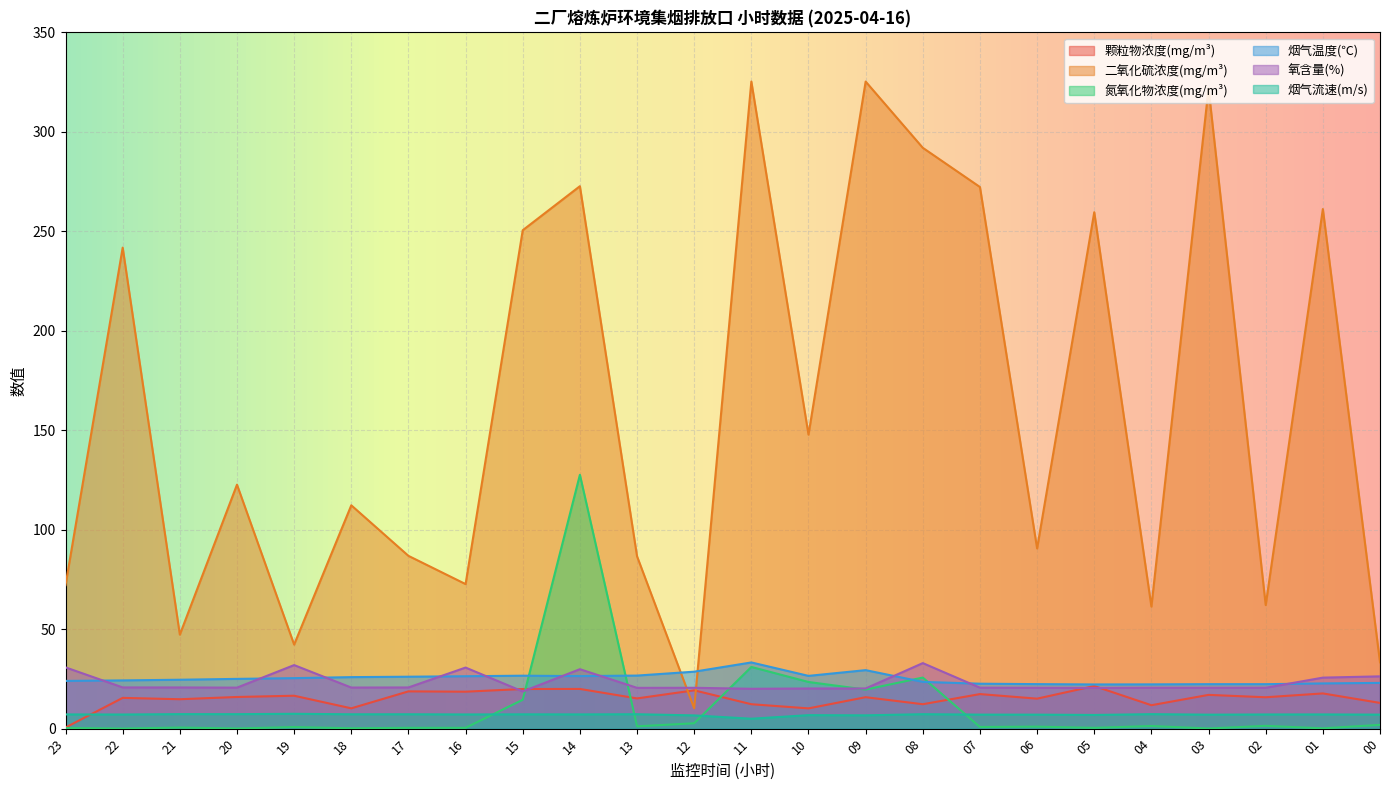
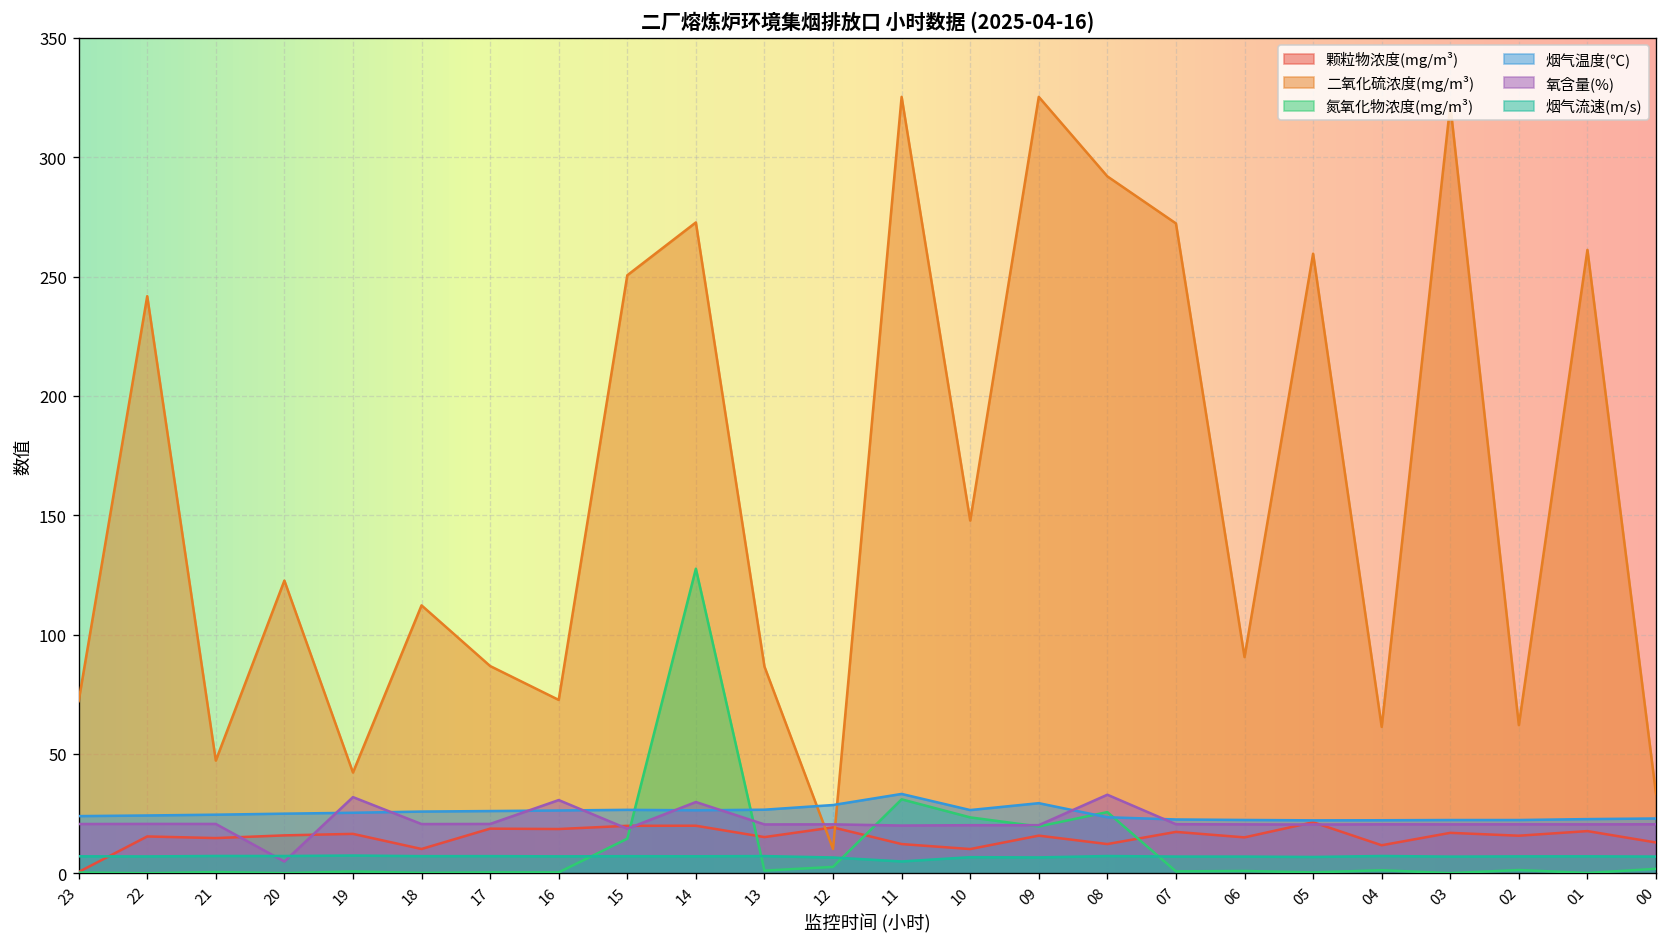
氧含量(%), 23: 31 -> 21
氧含量(%), 20: 21 -> 5
氧含量(%), 01: 26 -> 21
氧含量(%), 00: 26 -> 21
